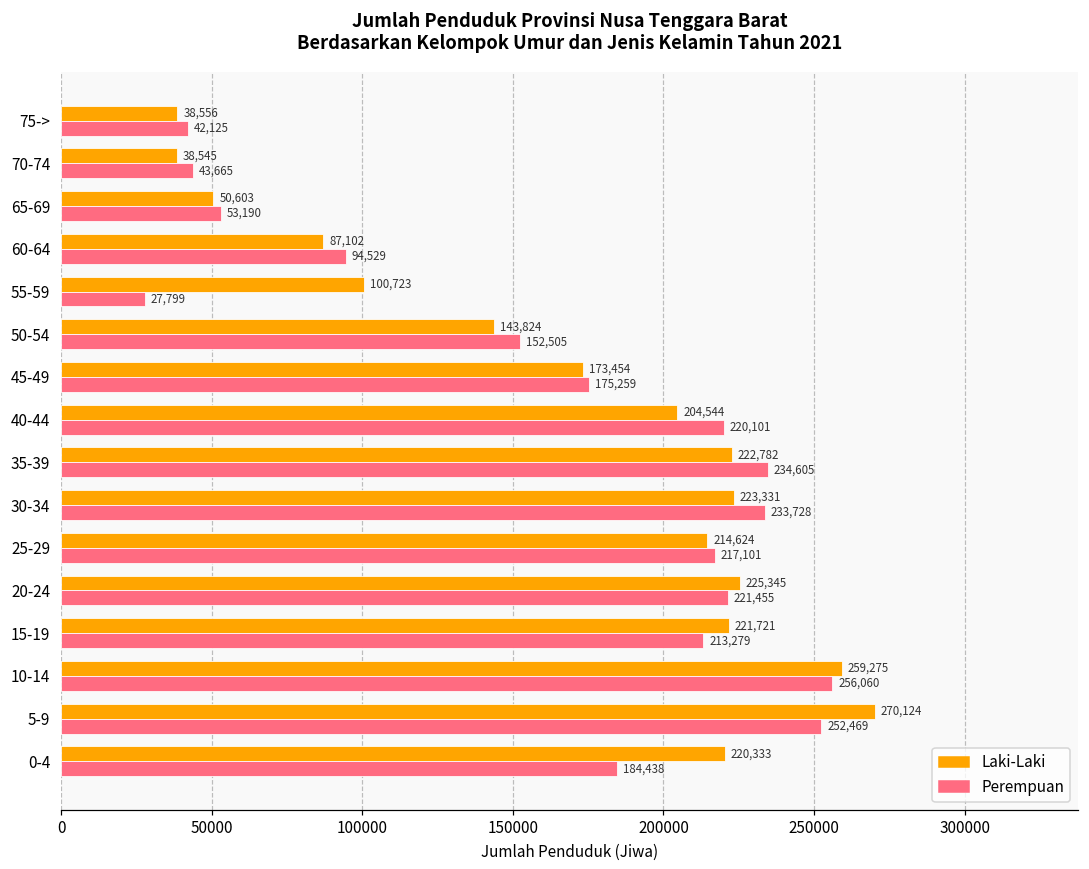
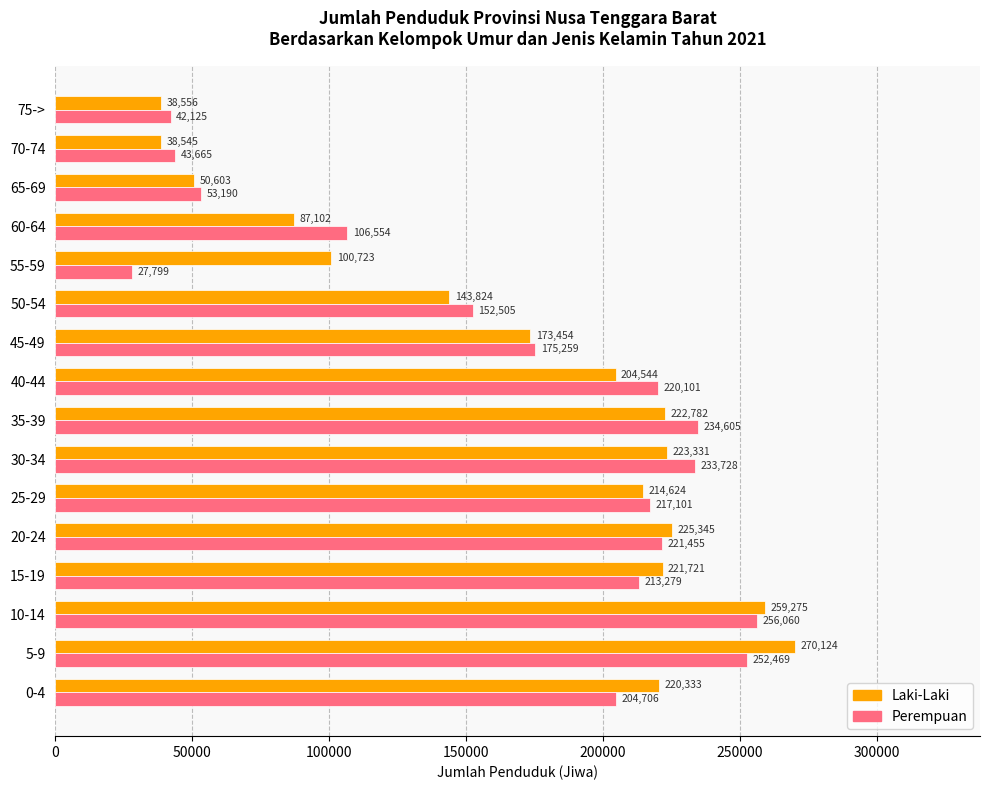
Perempuan, 60-64: 94,529 -> 106,554
Perempuan, 0-4: 184,438 -> 204,706
